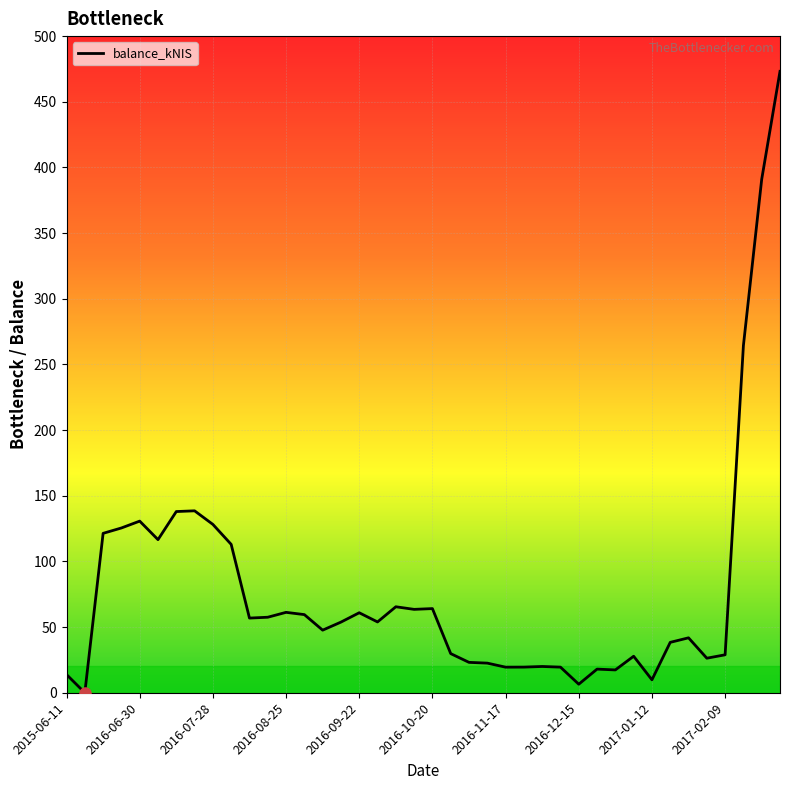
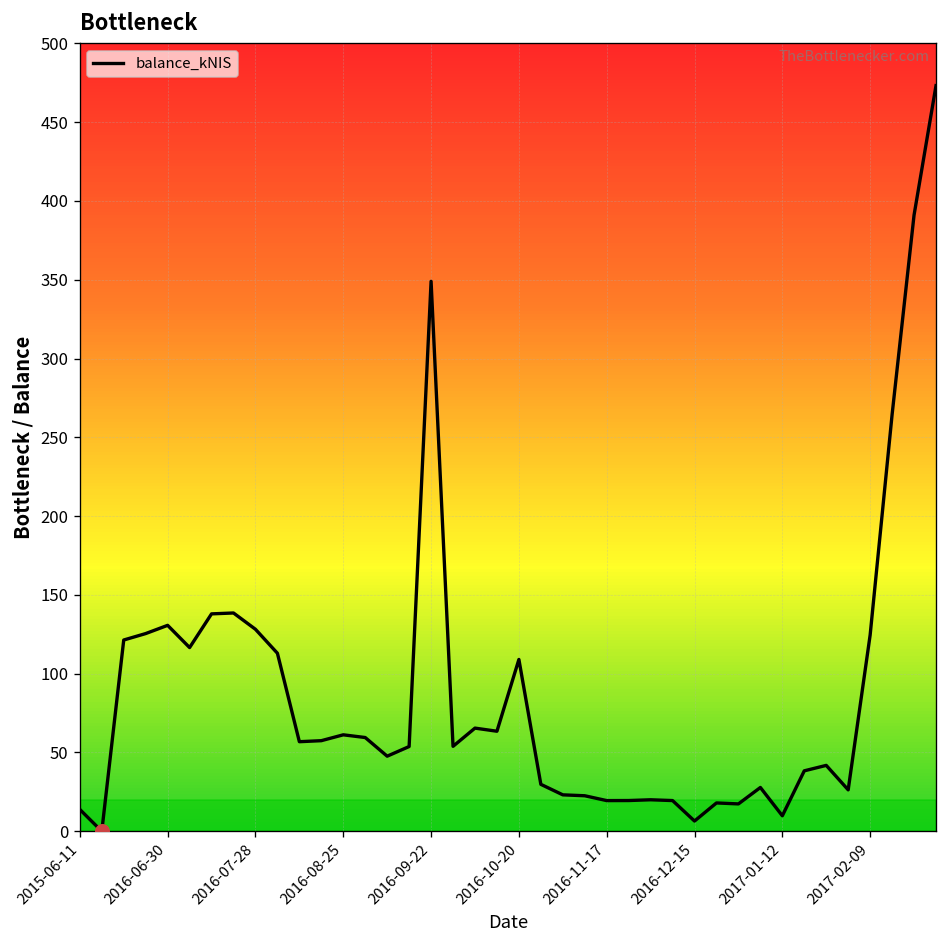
balance_kNIS, 2016-09-22: 61 -> 349
balance_kNIS, 2016-10-20: 64 -> 109
balance_kNIS, 2017-02-09: 29 -> 125
